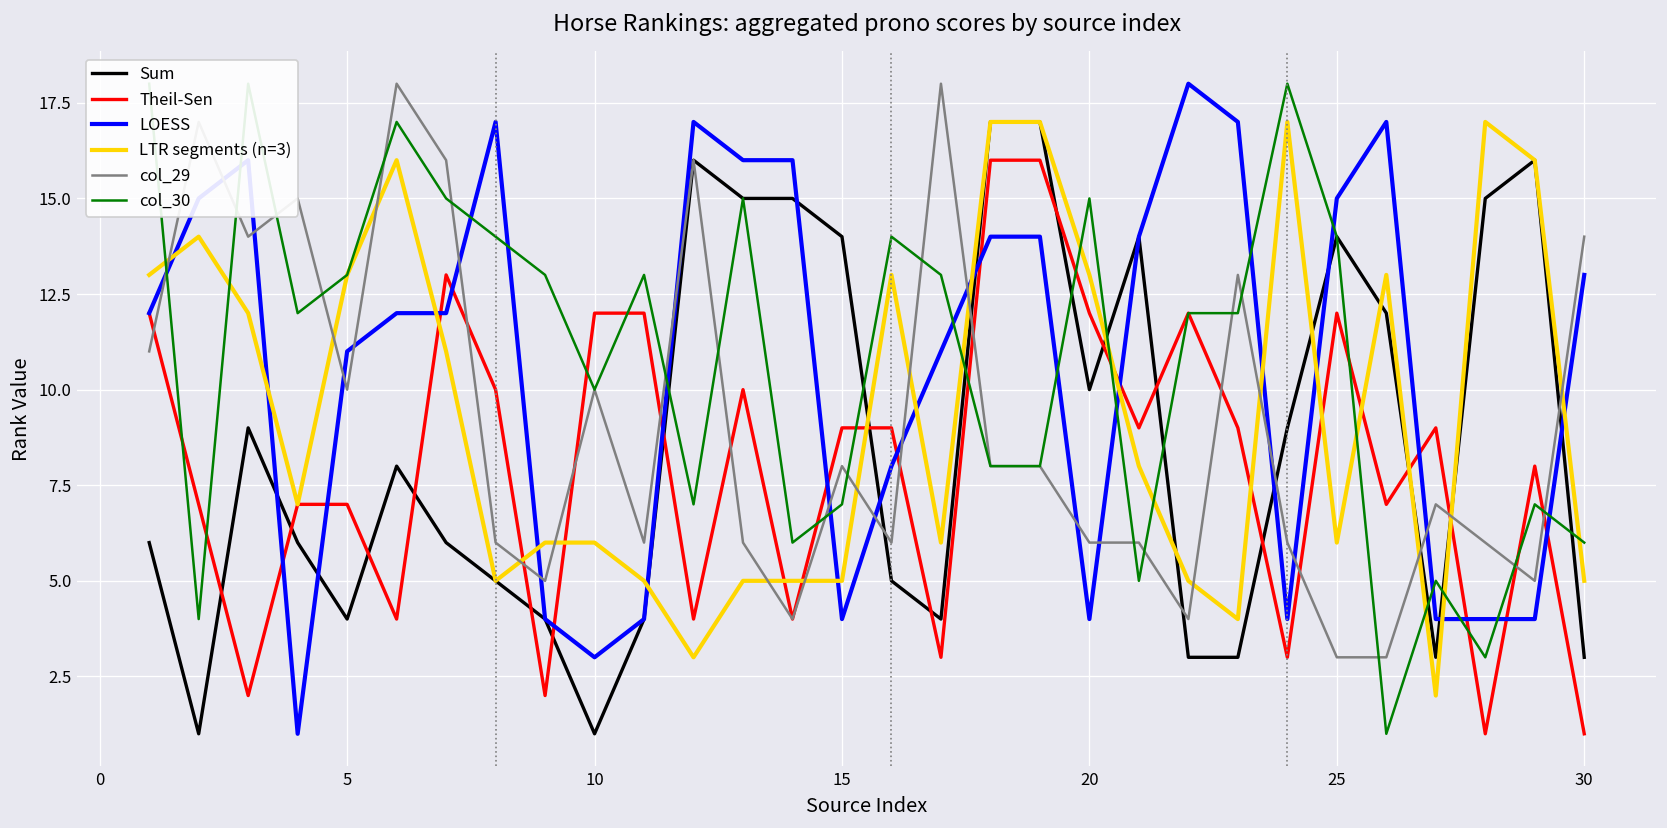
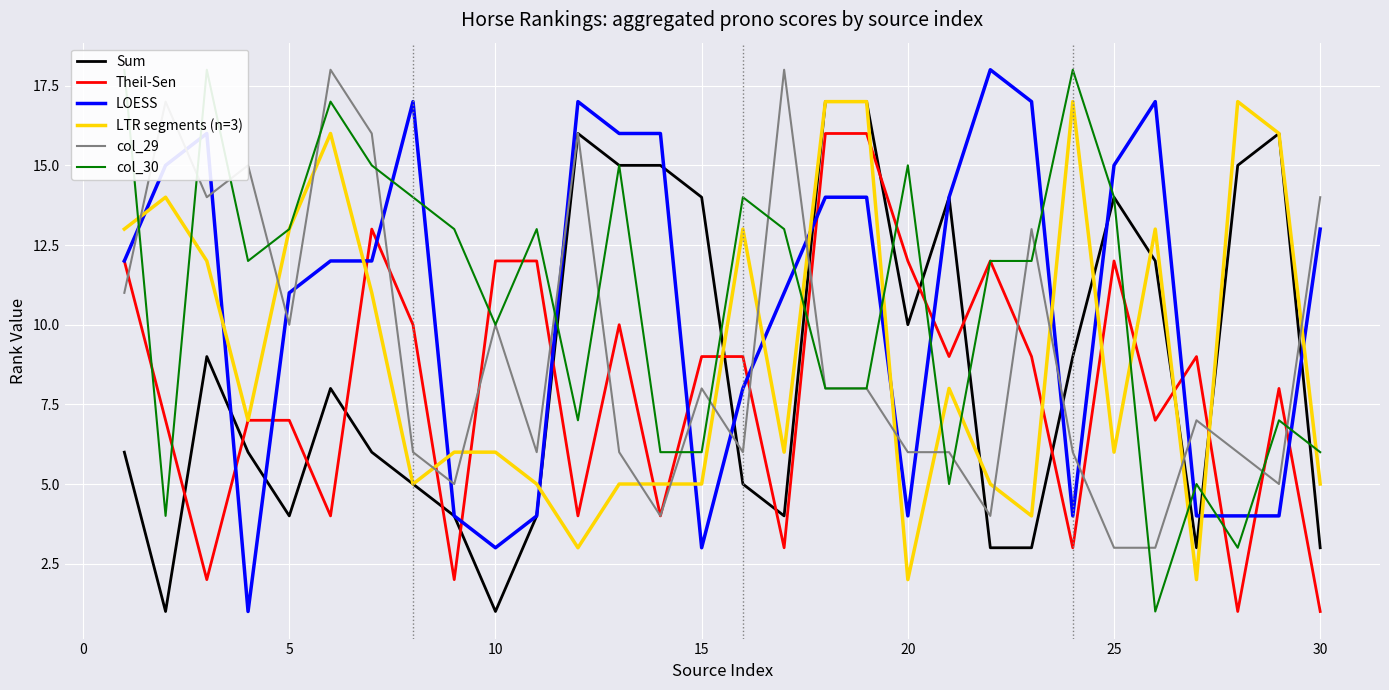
LOESS, 15: 4 -> 3
col_30, 15: 7 -> 6
LTR segments (n=3), 20: 13 -> 2
